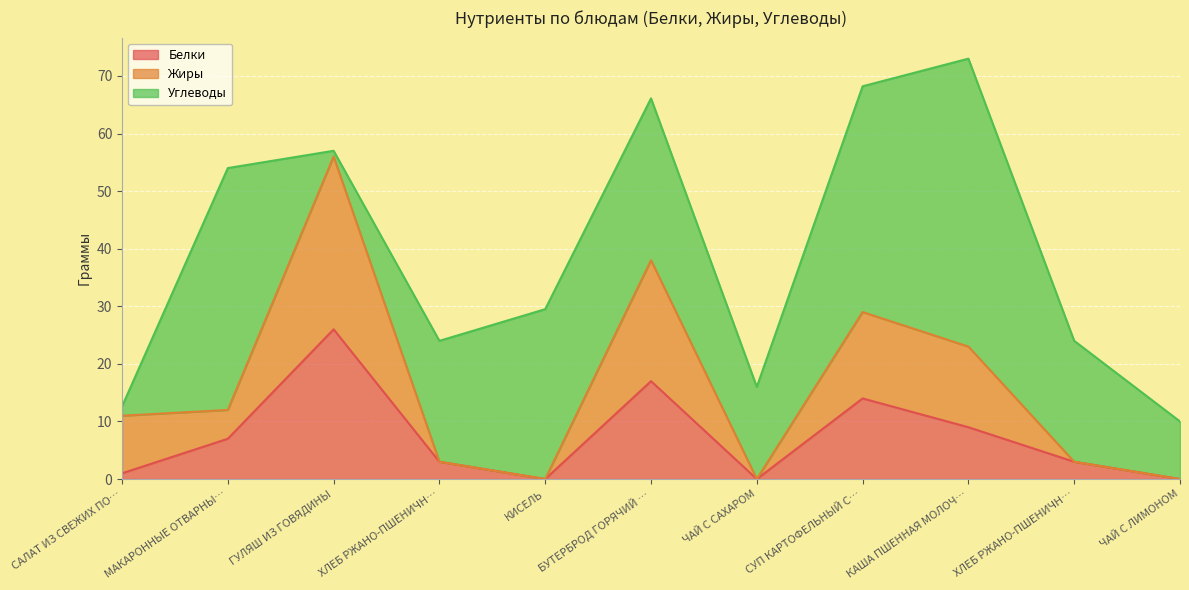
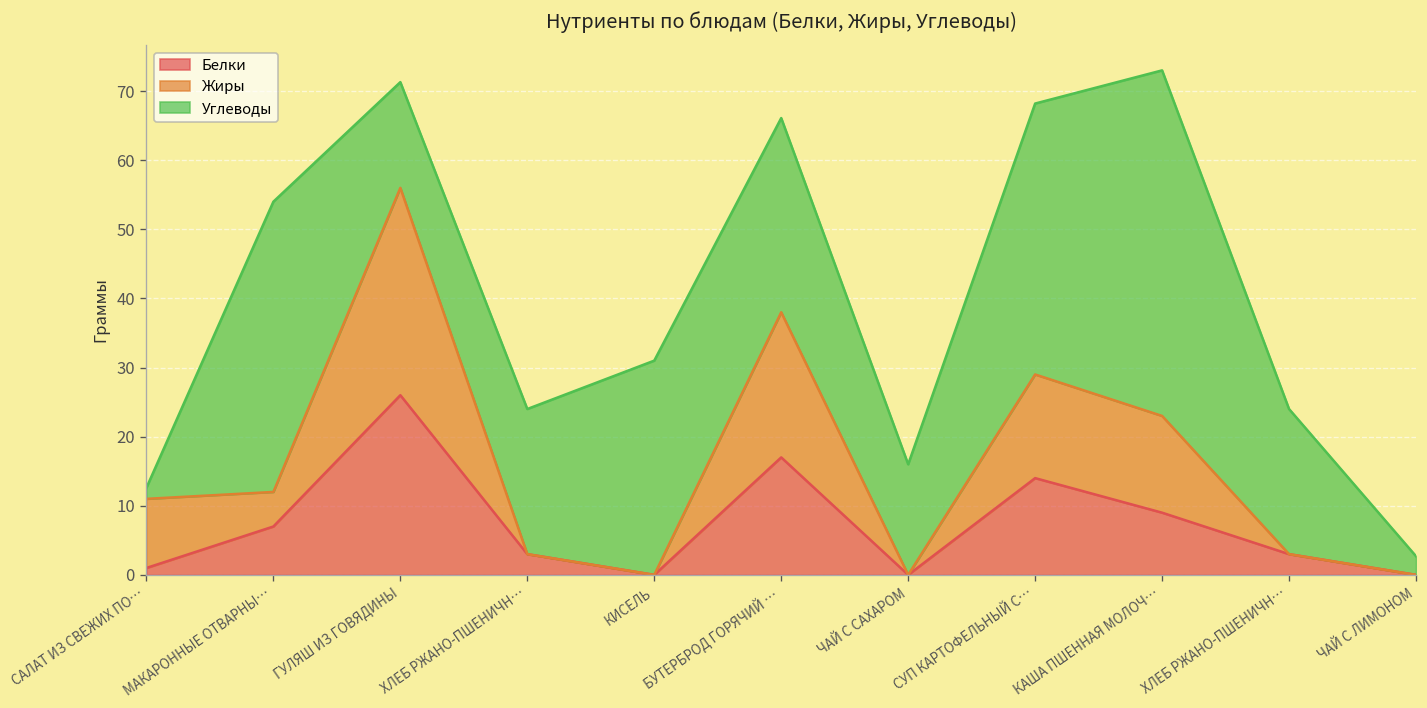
Углеводы, ГУЛЯШ ИЗ ГОВЯДИНЫ: 1 -> 15
Углеводы, КИСЕЛЬ: 30 -> 31
Углеводы, ЧАЙ С ЛИМОНОМ: 10 -> 3
